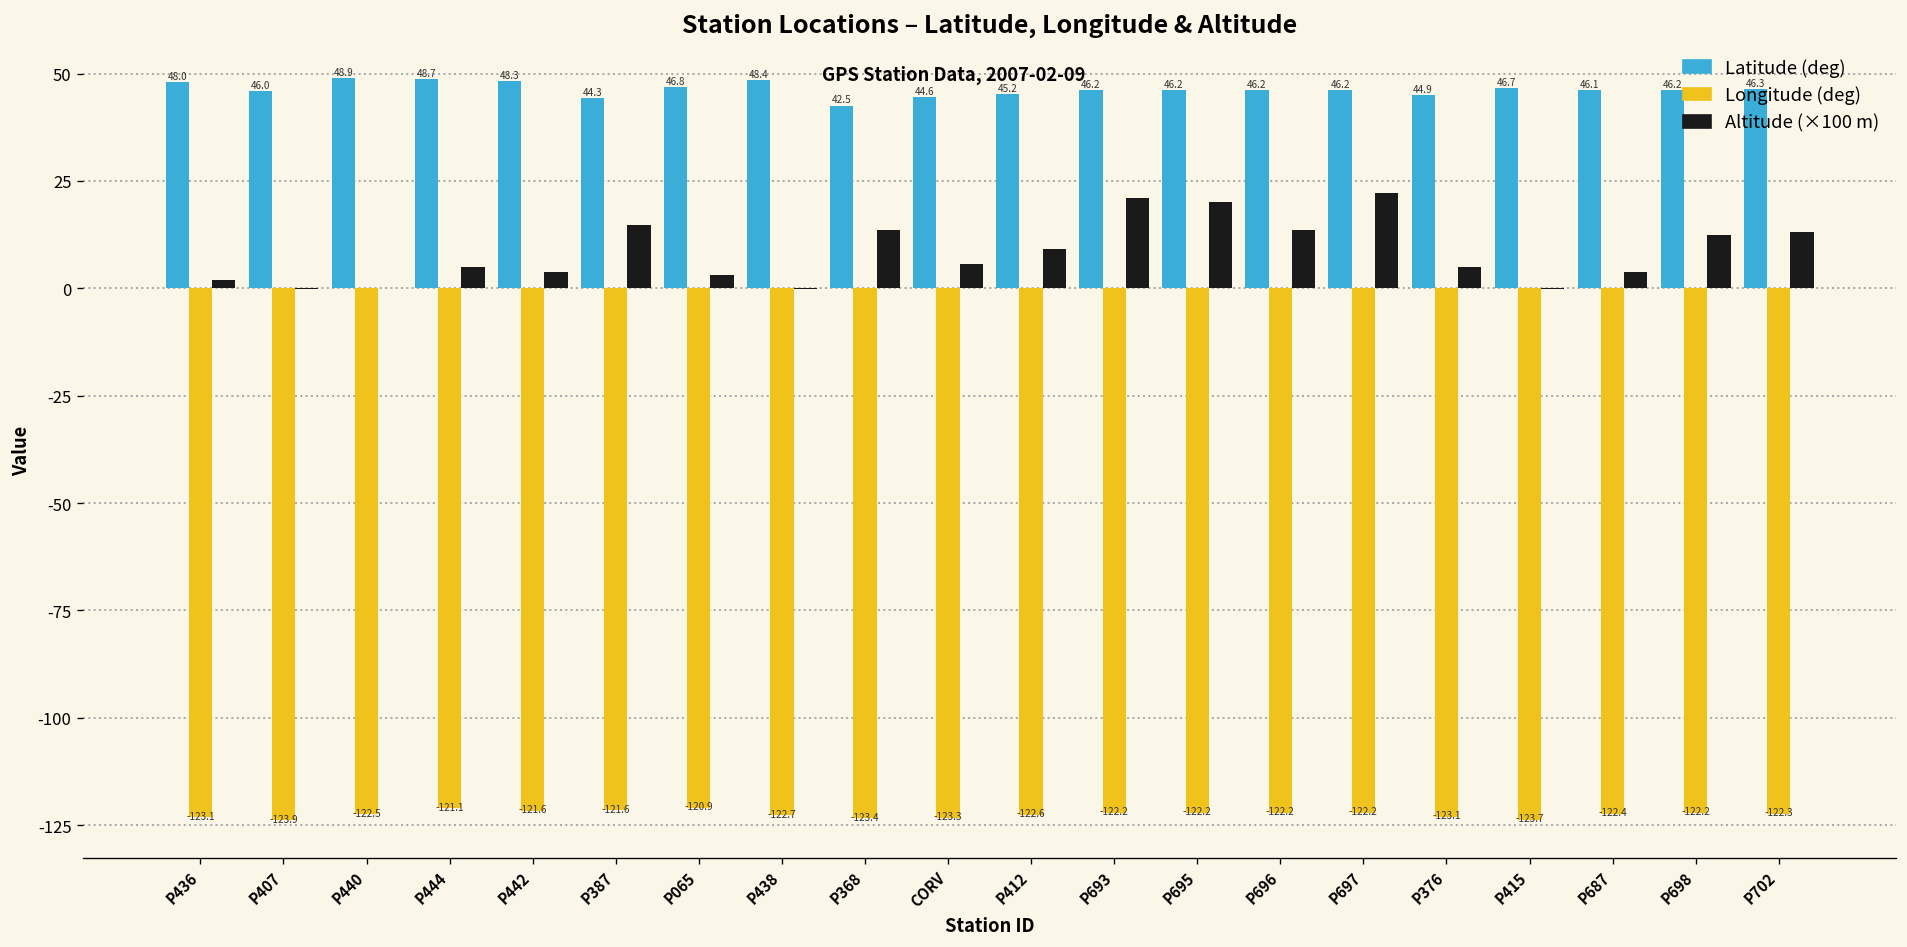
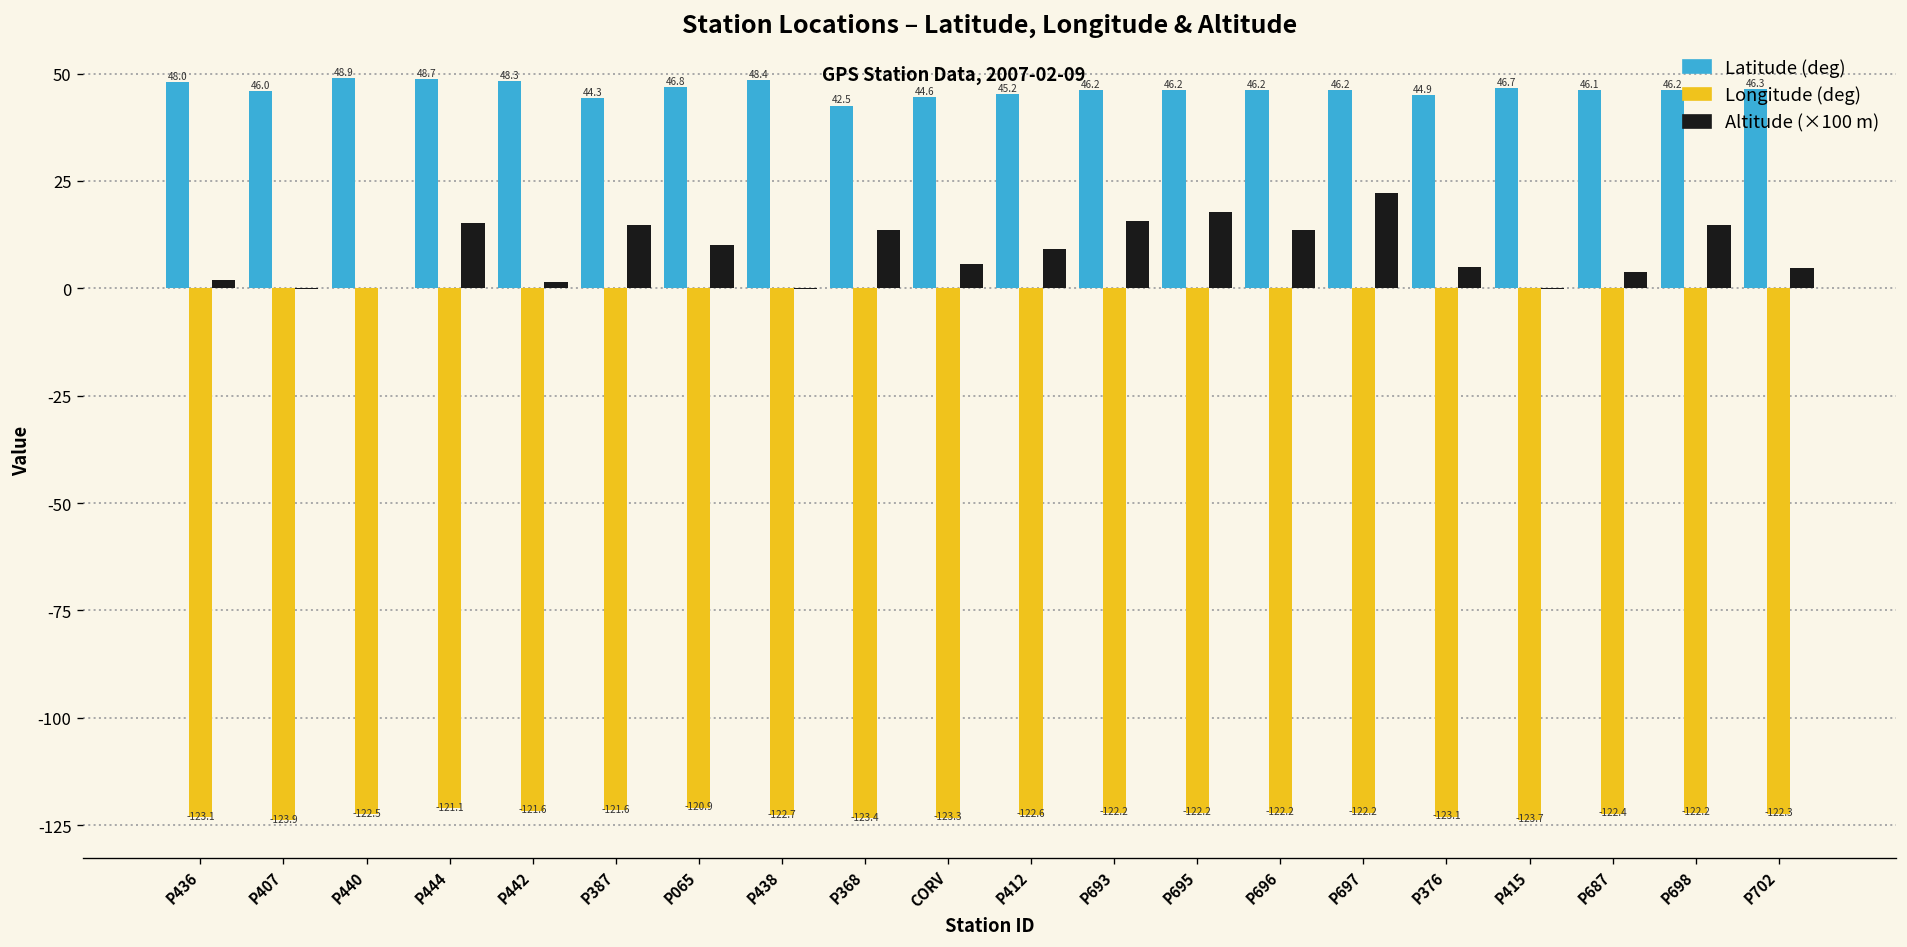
Altitude (×100 m), P444: 5 -> 15
Altitude (×100 m), P442: 4 -> 1
Altitude (×100 m), P065: 3 -> 10
Altitude (×100 m), P693: 21 -> 16
Altitude (×100 m), P695: 20 -> 18
Altitude (×100 m), P698: 13 -> 15
Altitude (×100 m), P702: 13 -> 5
